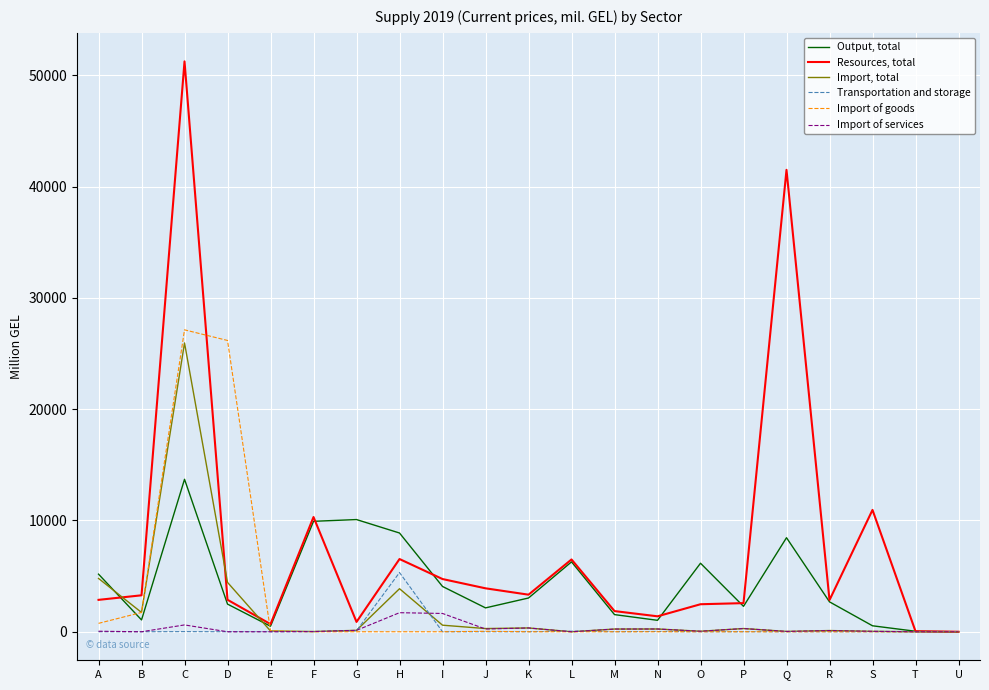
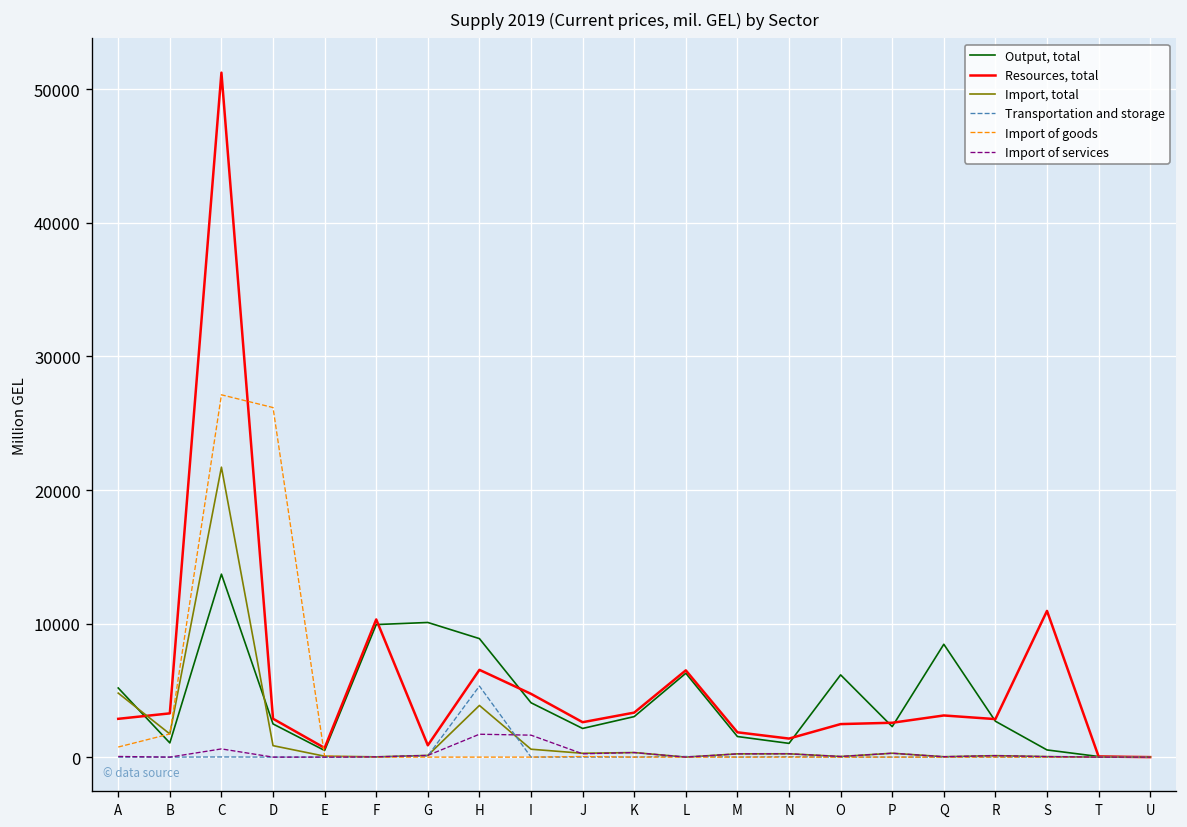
Import, total, C: 26000 -> 21700
Import, total, D: 4400 -> 900
Resources, total, J: 3900 -> 2600
Resources, total, Q: 41500 -> 3100
